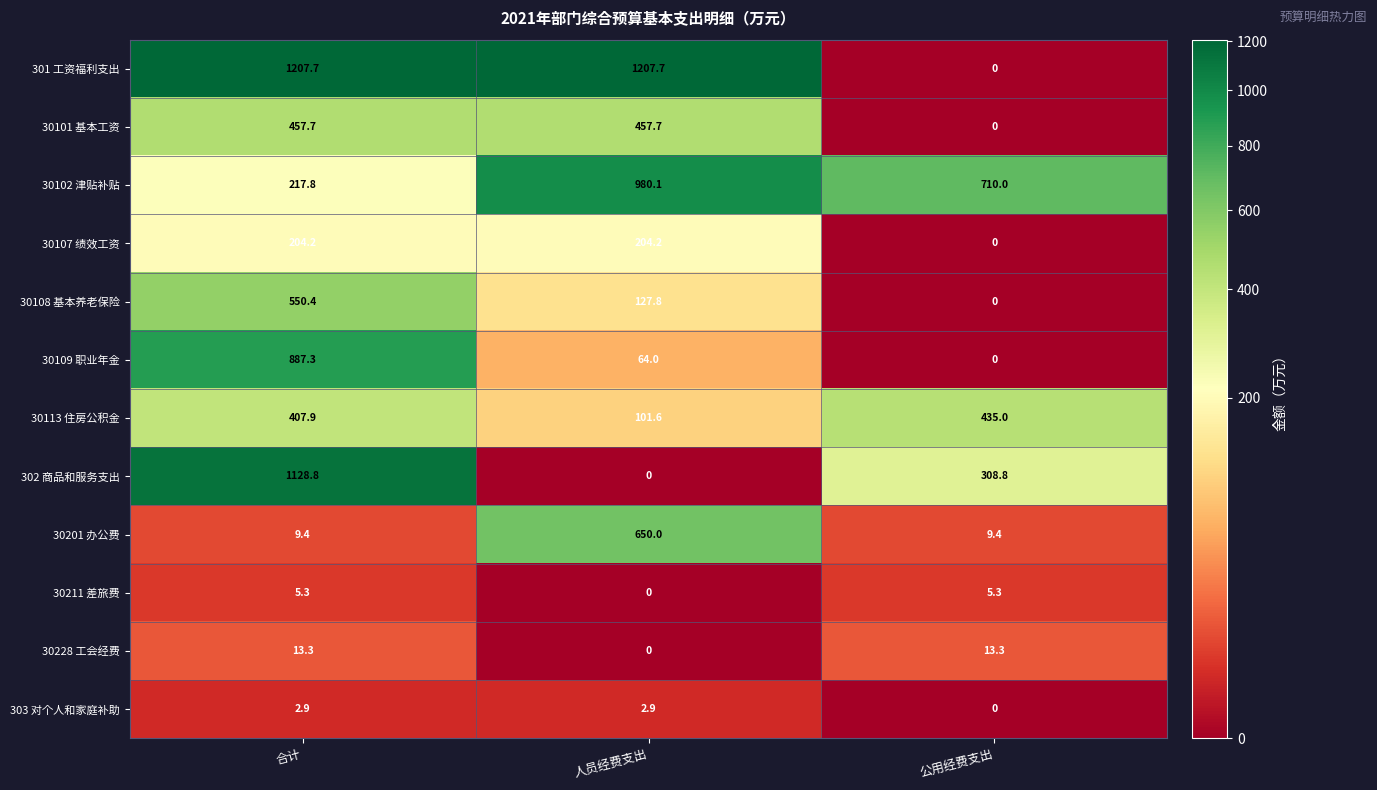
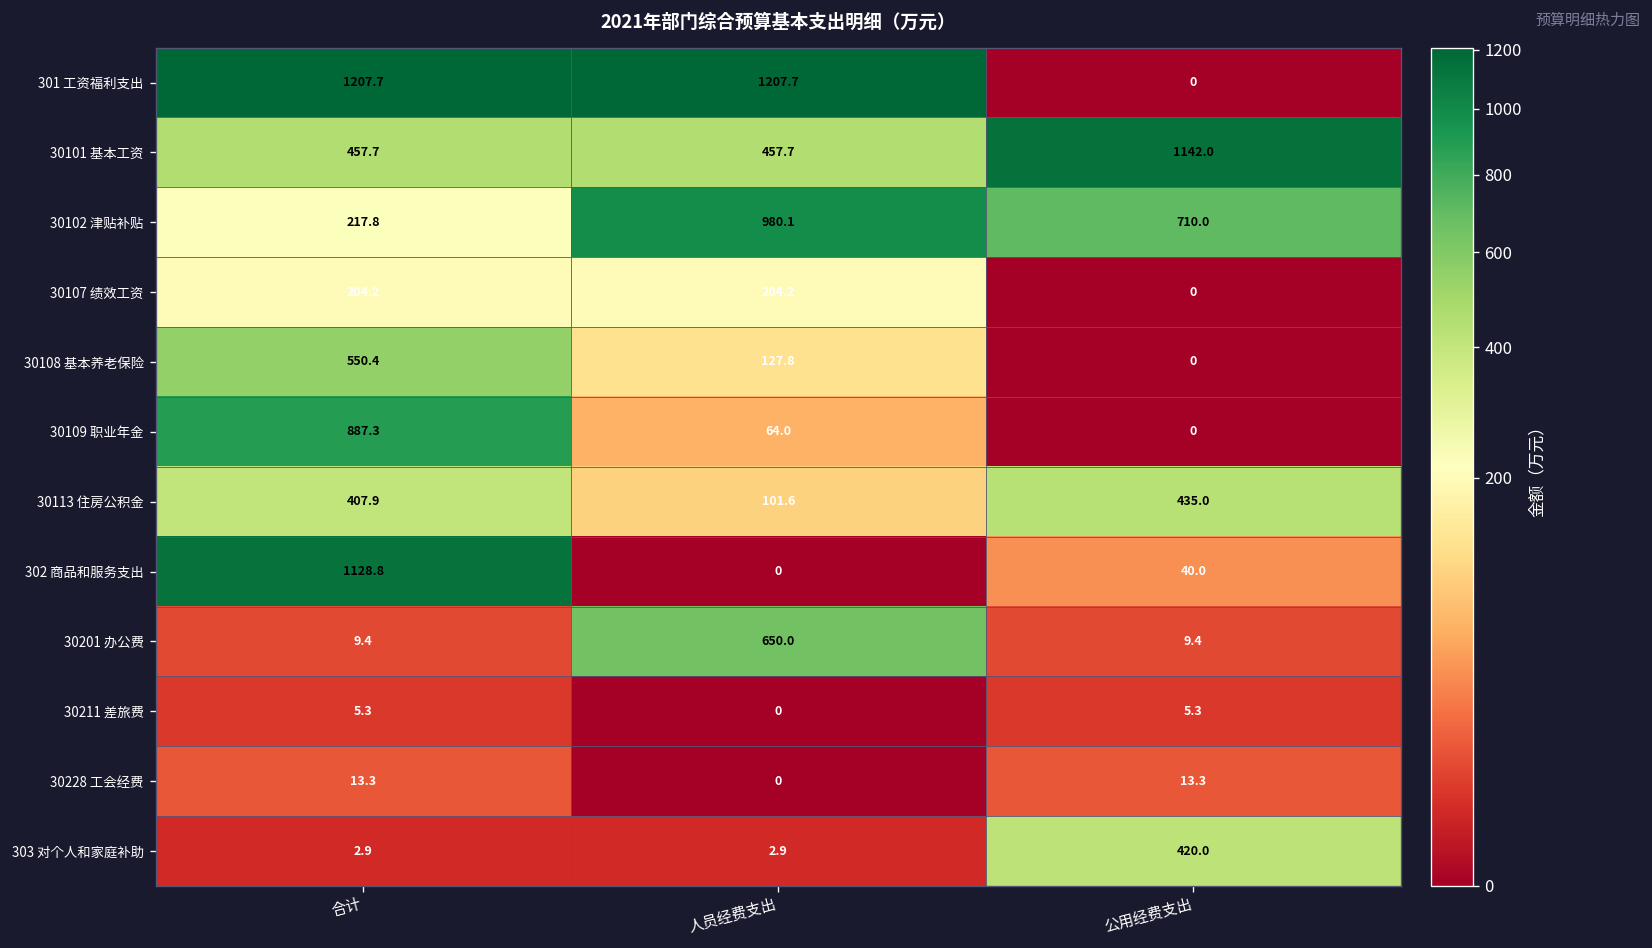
30101 基本工资, 公用经费支出: 0 -> 1142.0
302 商品和服务支出, 公用经费支出: 308.8 -> 40.0
303 对个人和家庭补助, 公用经费支出: 0 -> 420.0
